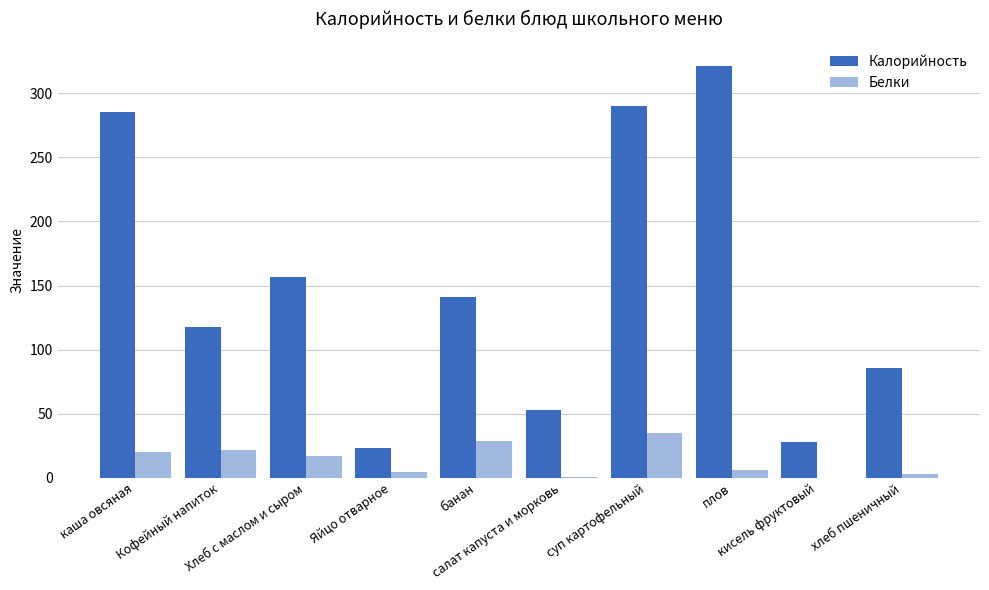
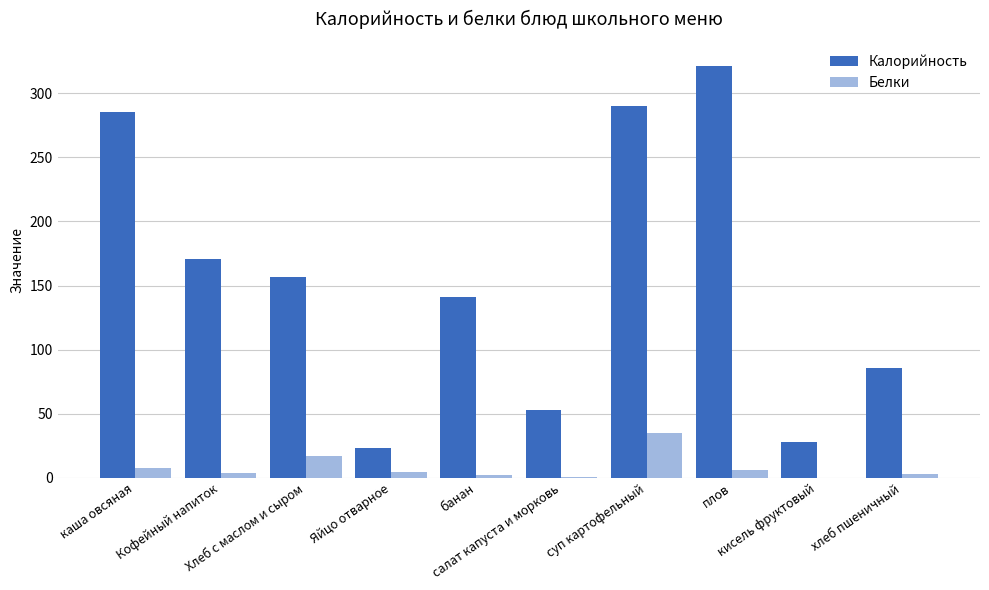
Белки, каша овсяная: 20 -> 8
Калорийность, Кофейный напиток: 118 -> 171
Белки, Кофейный напиток: 22 -> 4
Белки, банан: 29 -> 2
